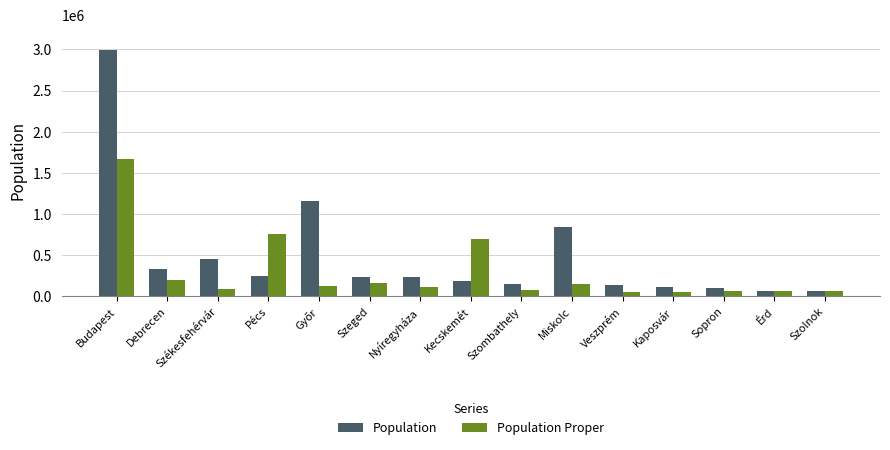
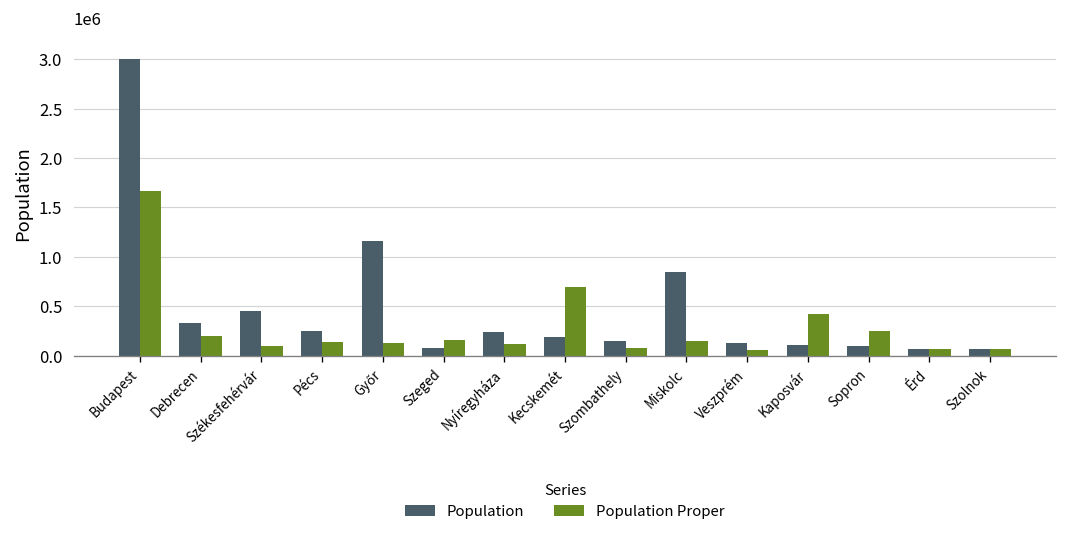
Population Proper, Pécs: 800000 -> 100000
Population, Szeged: 200000 -> 100000
Population Proper, Kaposvár: 100000 -> 400000
Population Proper, Sopron: 100000 -> 300000
